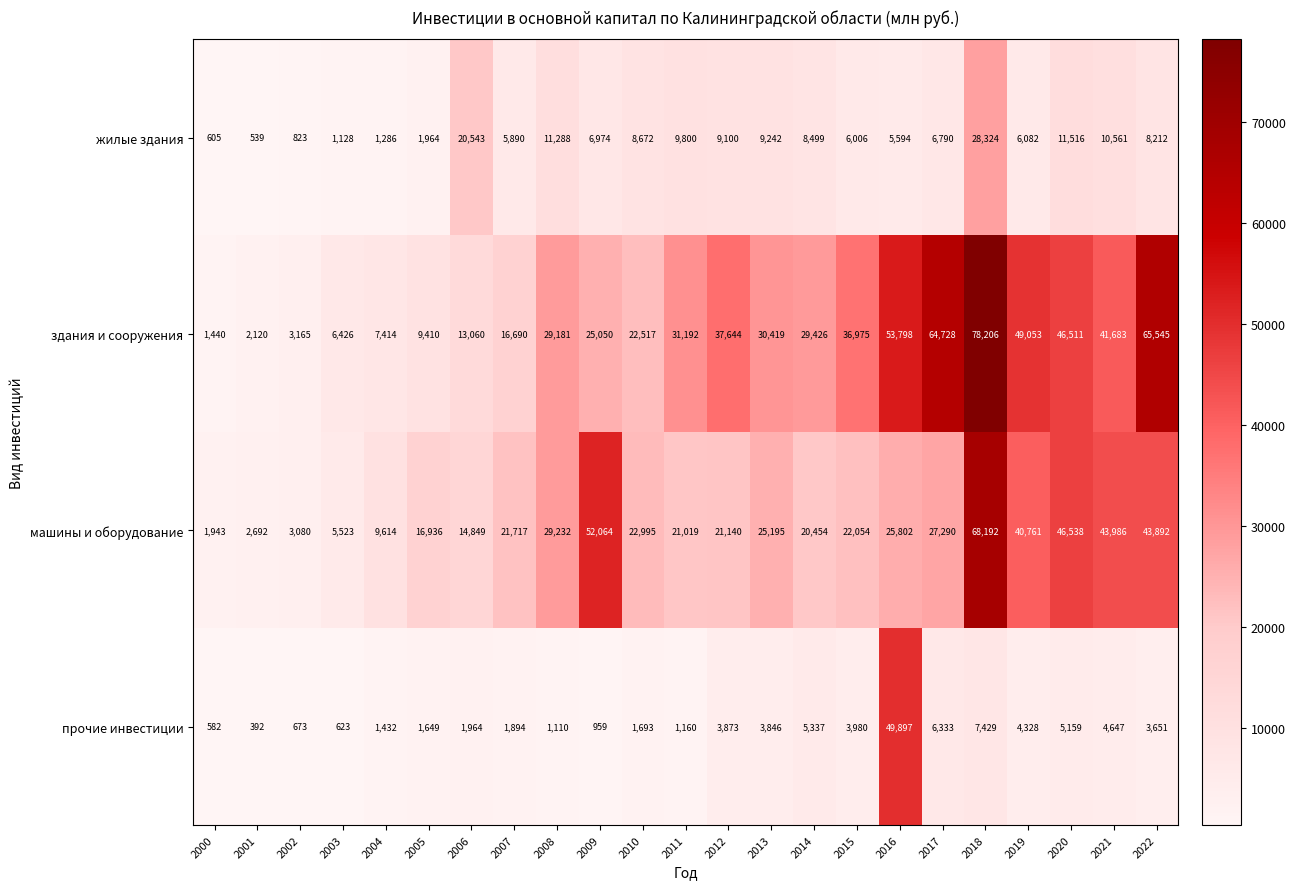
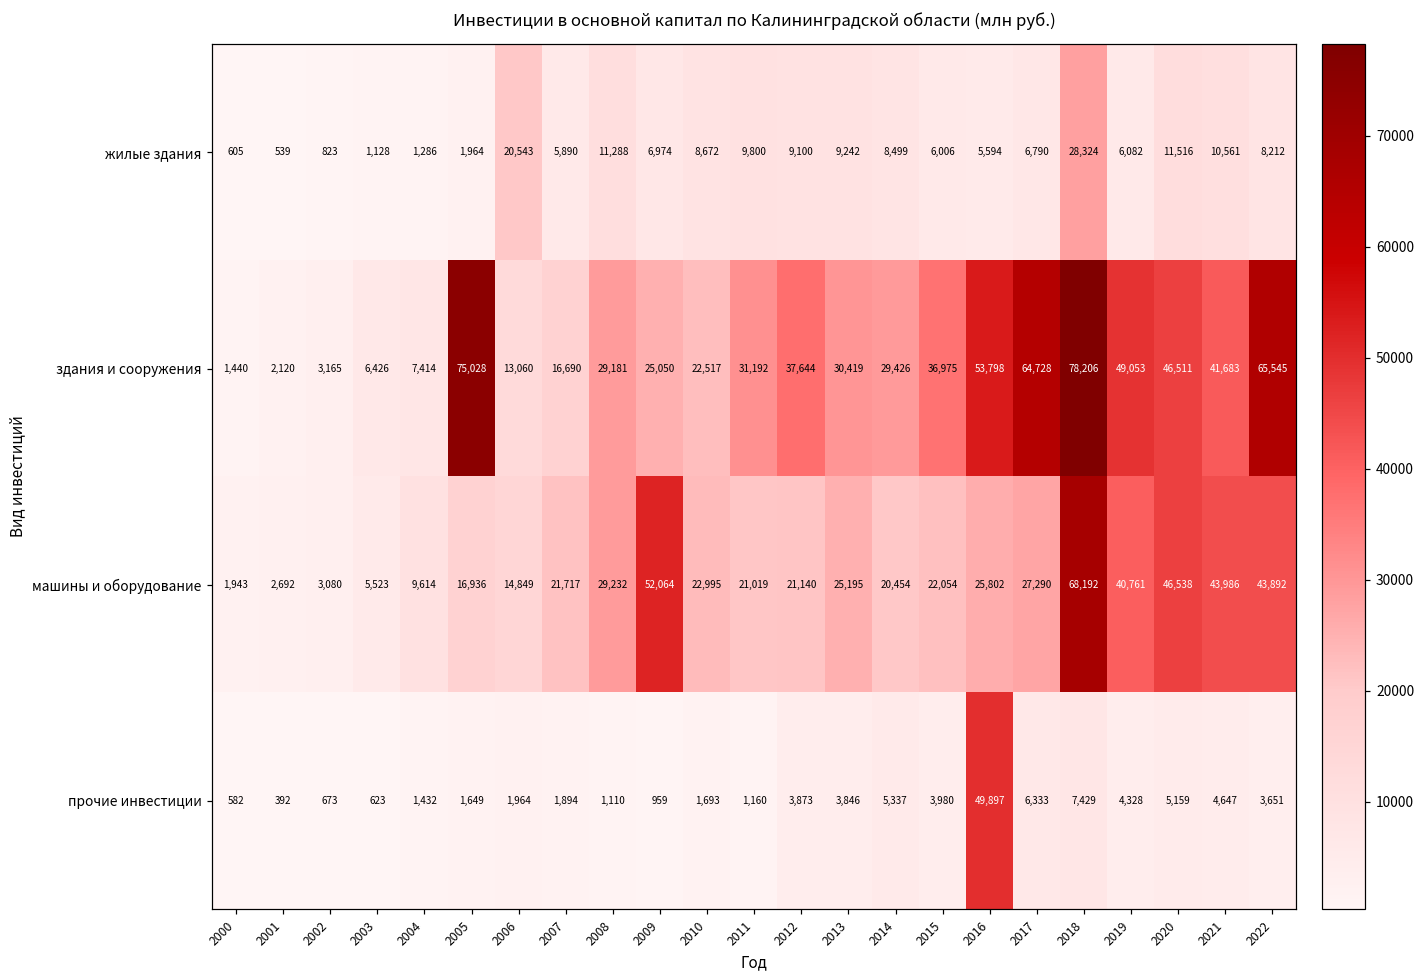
здания и сооружения, 2005: 9,410 -> 75,028
